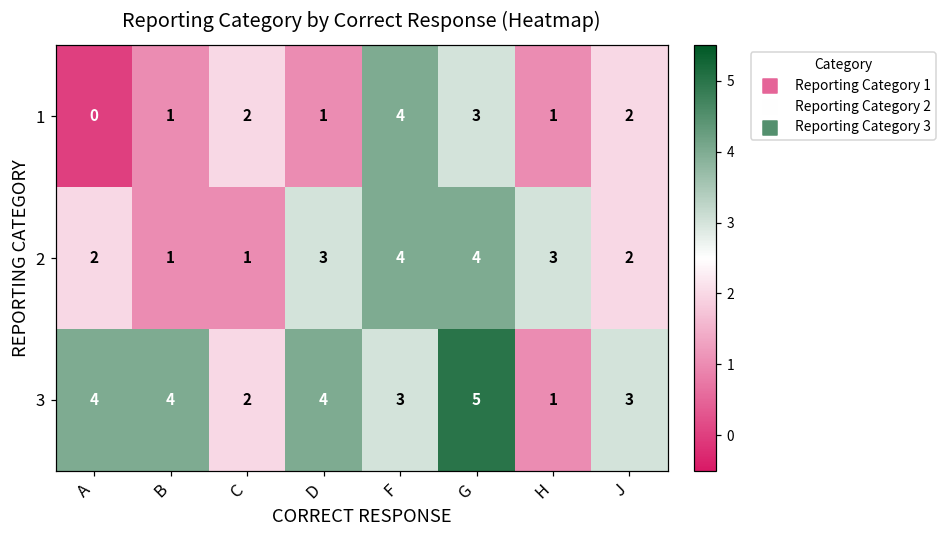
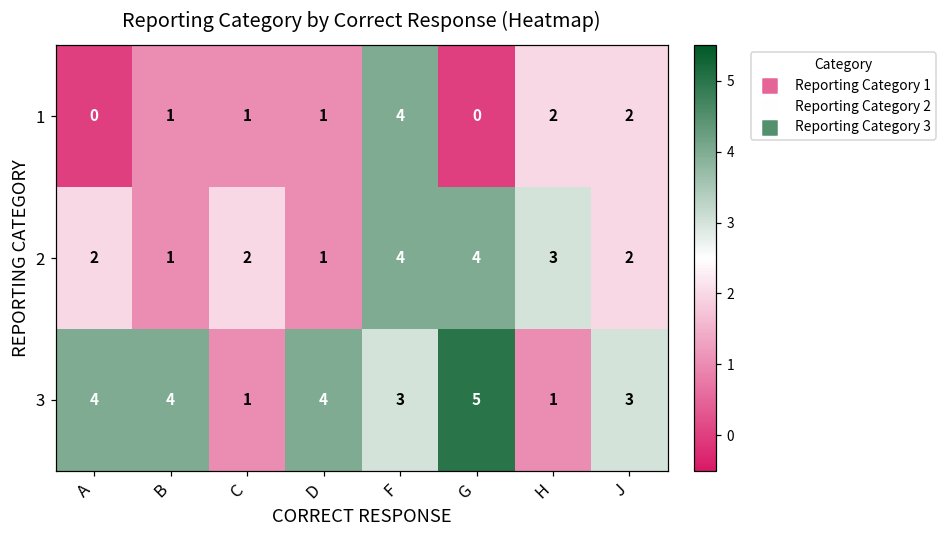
1, C: 2 -> 1
1, G: 3 -> 0
1, H: 1 -> 2
2, C: 1 -> 2
2, D: 3 -> 1
3, C: 2 -> 1
